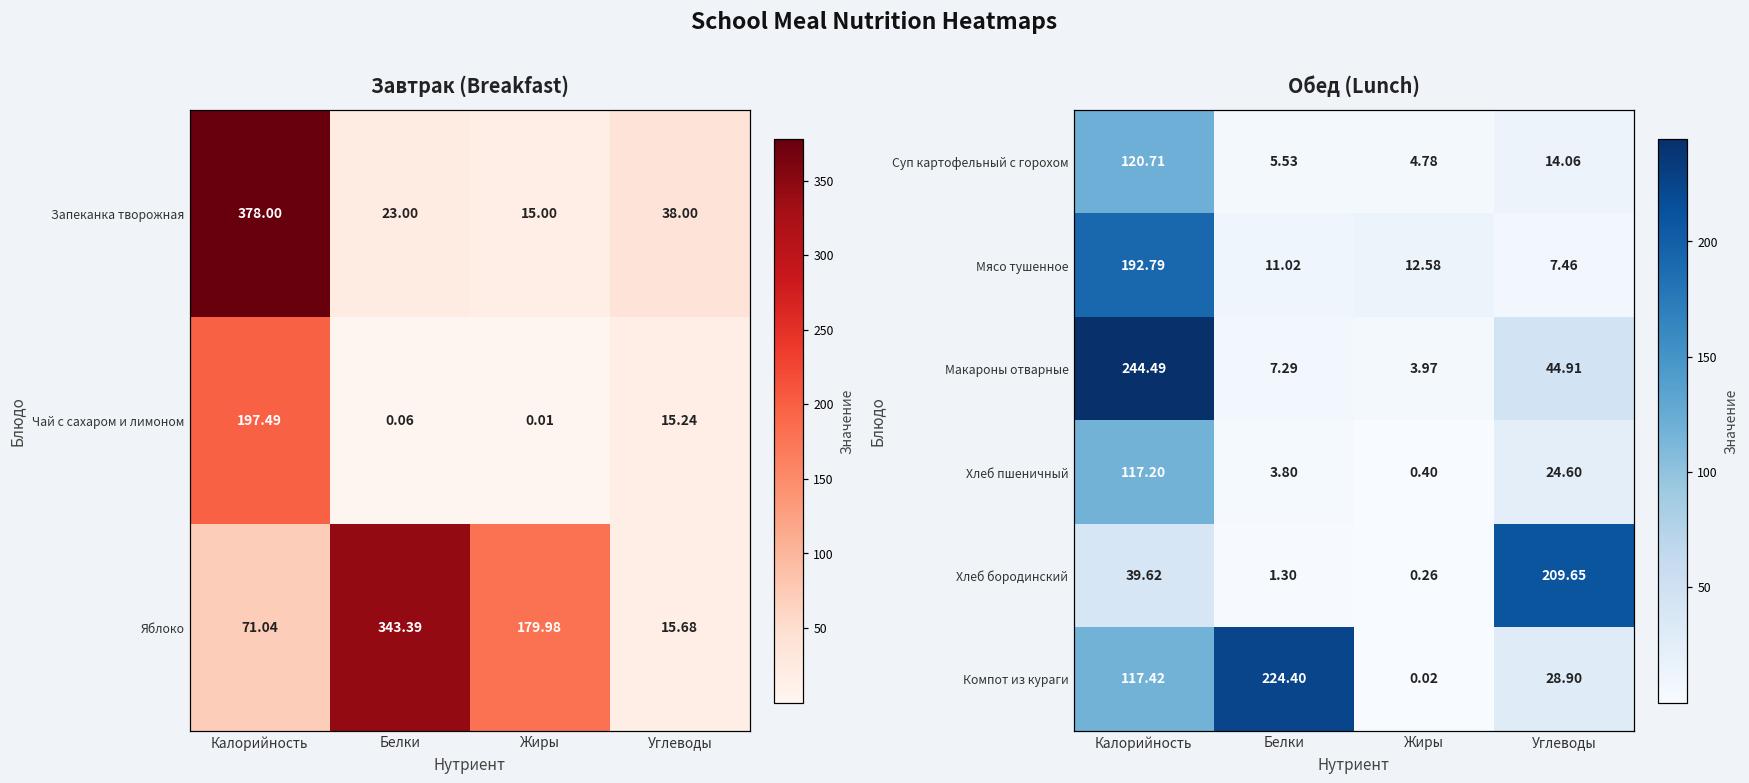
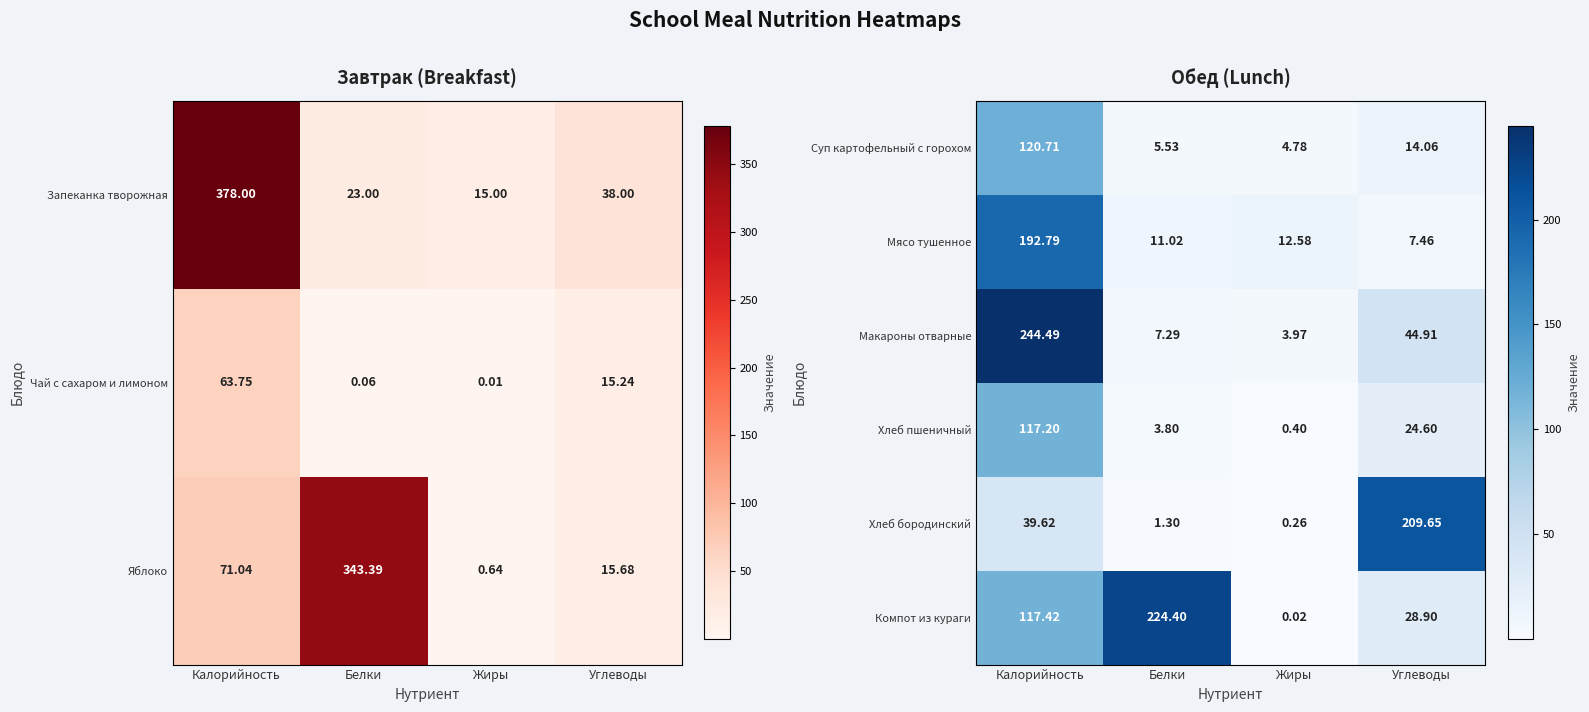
Завтрак (Breakfast), Чай с сахаром и лимоном, Калорийность: 197.49 -> 63.75
Завтрак (Breakfast), Яблоко, Жиры: 179.98 -> 0.64
